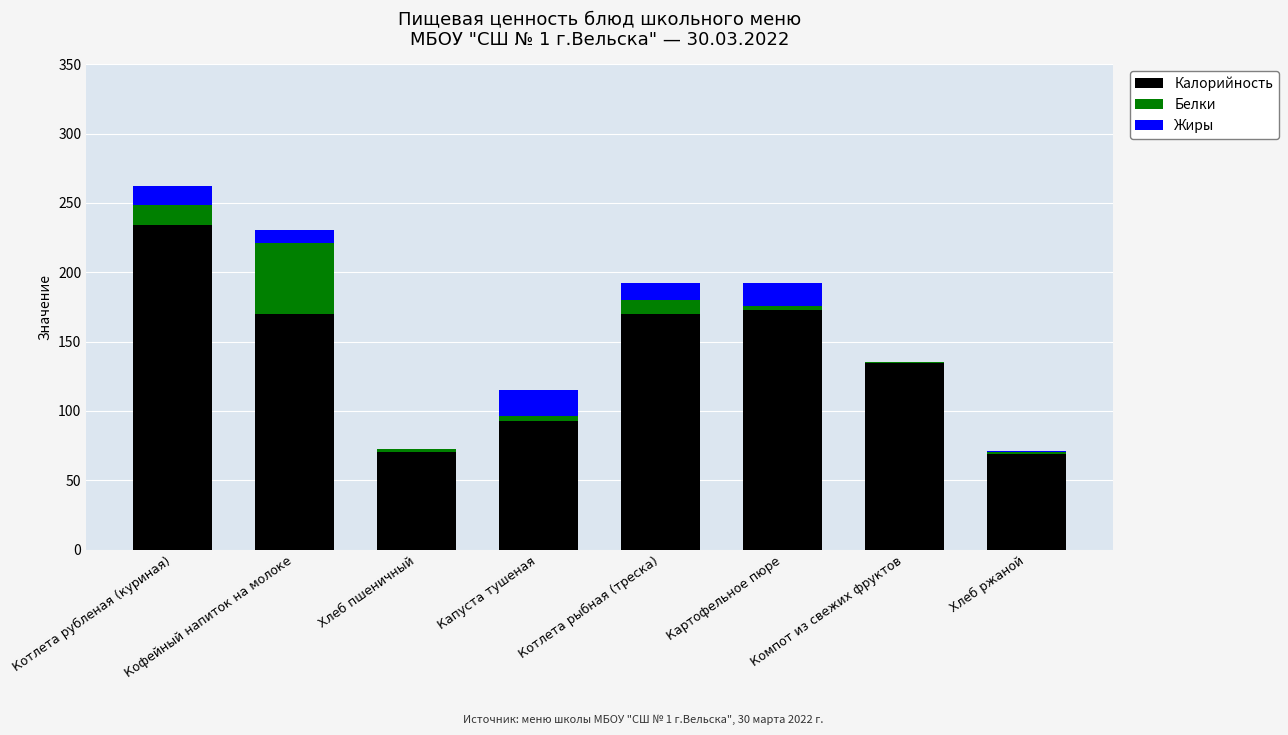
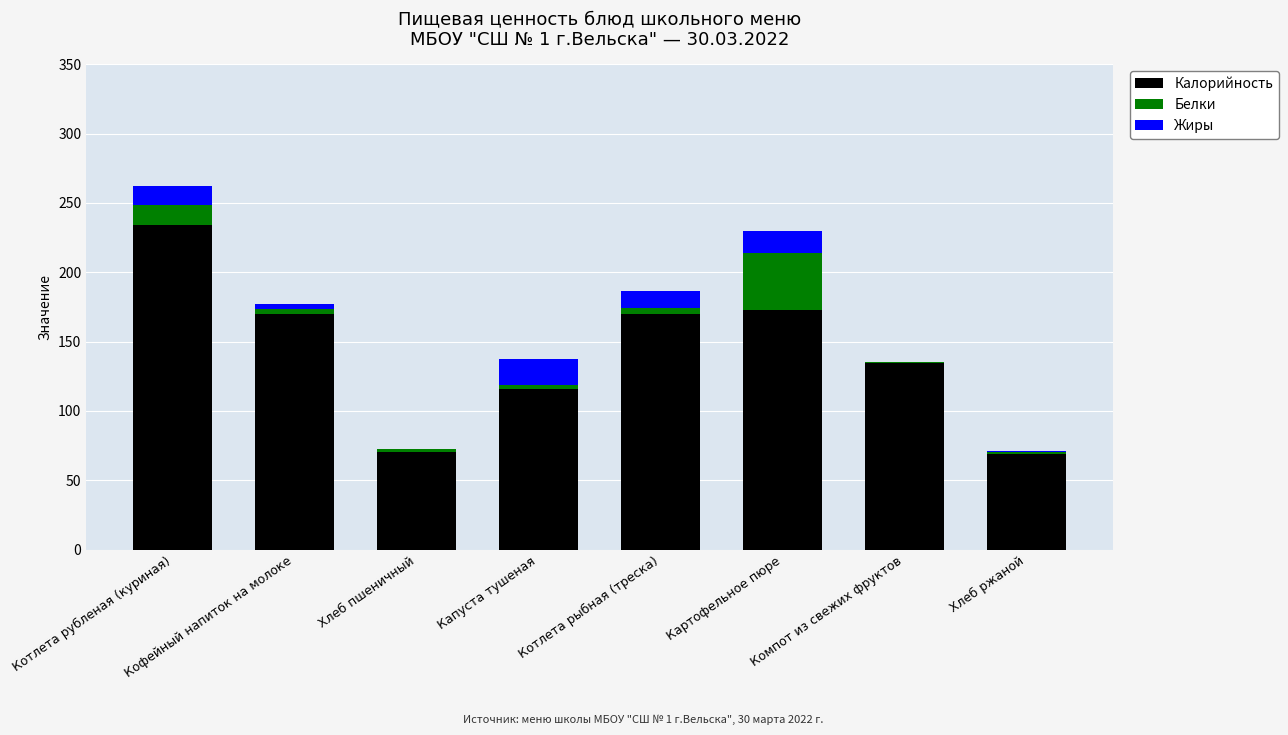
Белки, Кофейный напиток на молоке: 51 -> 4
Жиры, Кофейный напиток на молоке: 9 -> 4
Калорийность, Капуста тушеная: 93 -> 116
Белки, Котлета рыбная (треска): 10 -> 4
Белки, Картофельное пюре: 3 -> 41
